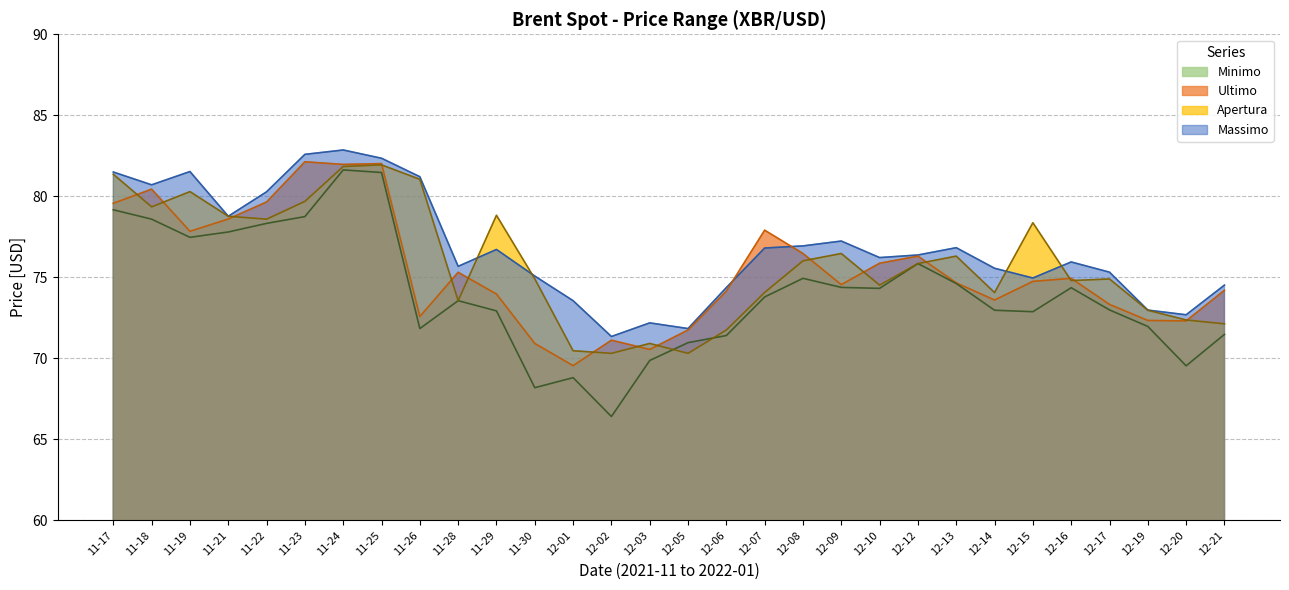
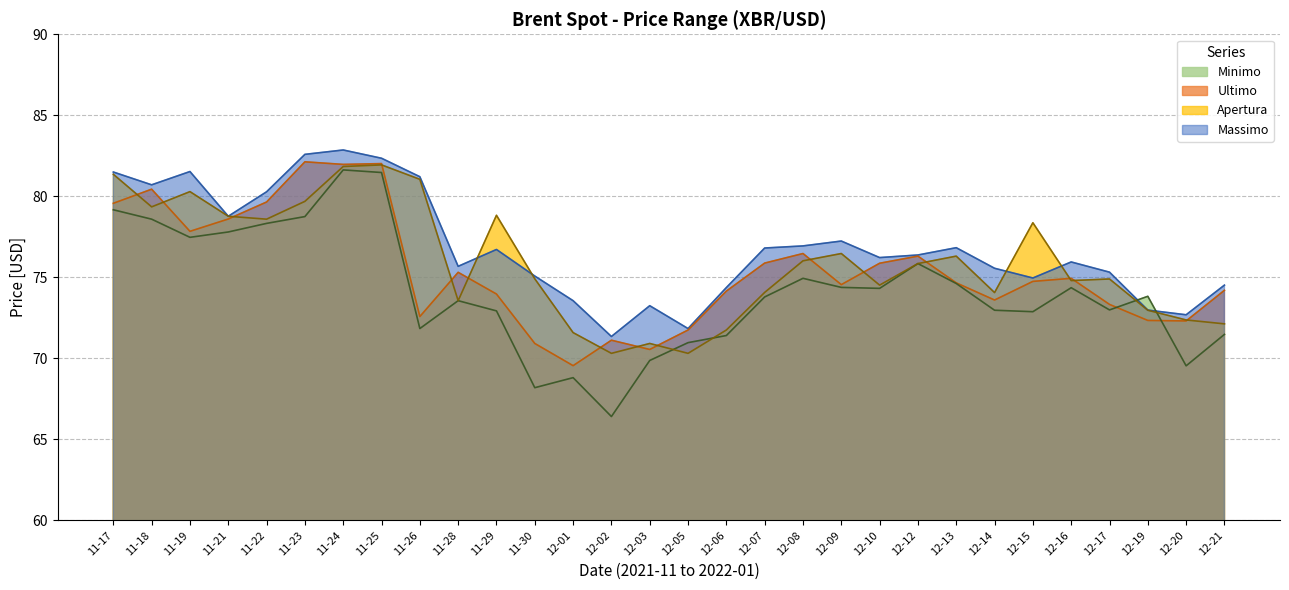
Apertura, 12-01: 70.5 -> 71.6
Massimo, 12-03: 72.2 -> 73.3
Ultimo, 12-07: 77.9 -> 75.9
Minimo, 12-19: 72.0 -> 73.8
